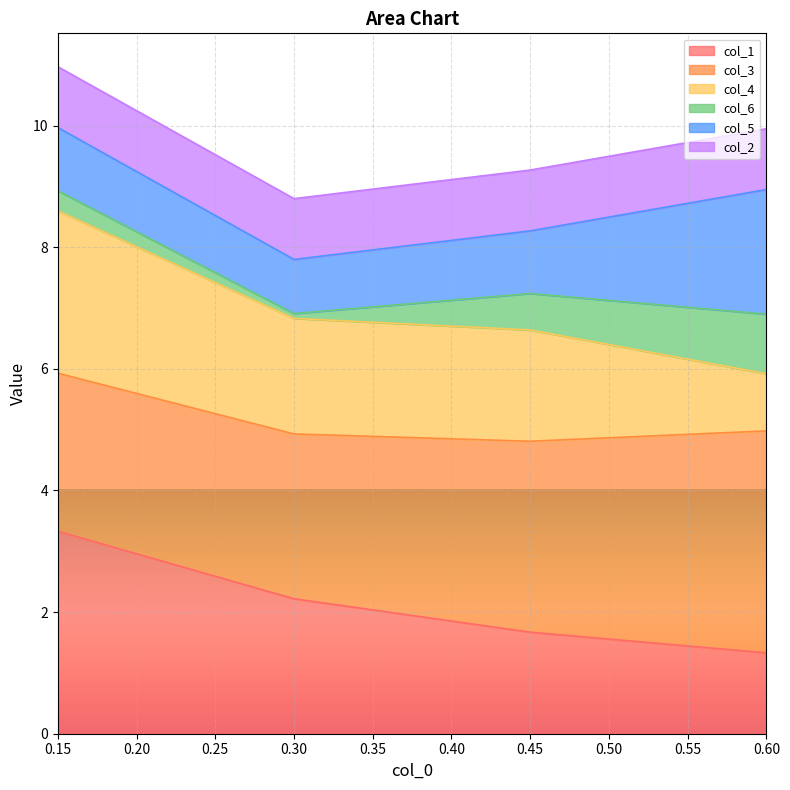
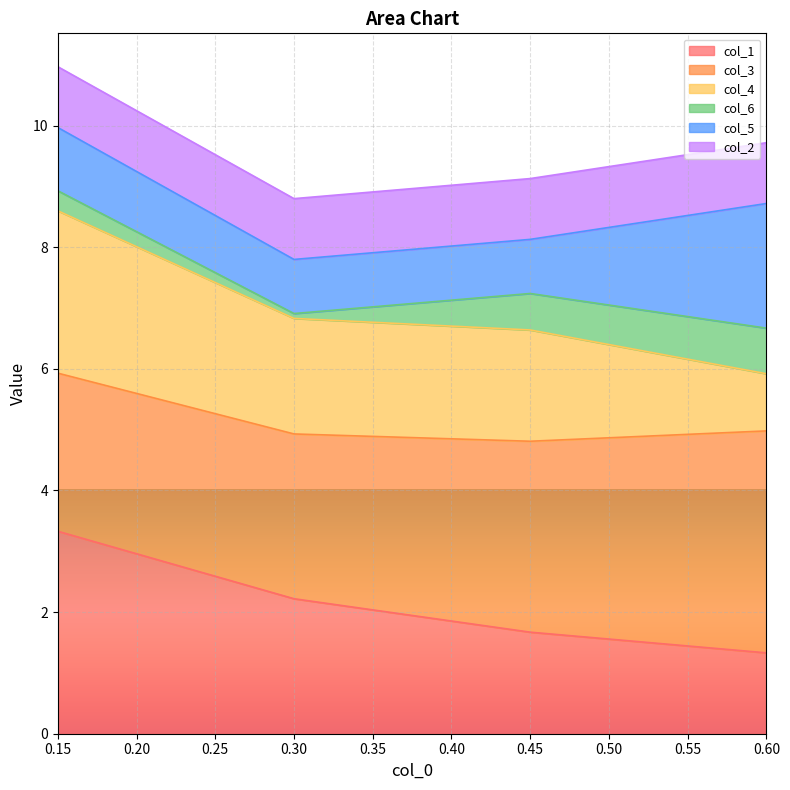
col_5, 0.45: 1.0 -> 0.9
col_6, 0.60: 1.0 -> 0.8
